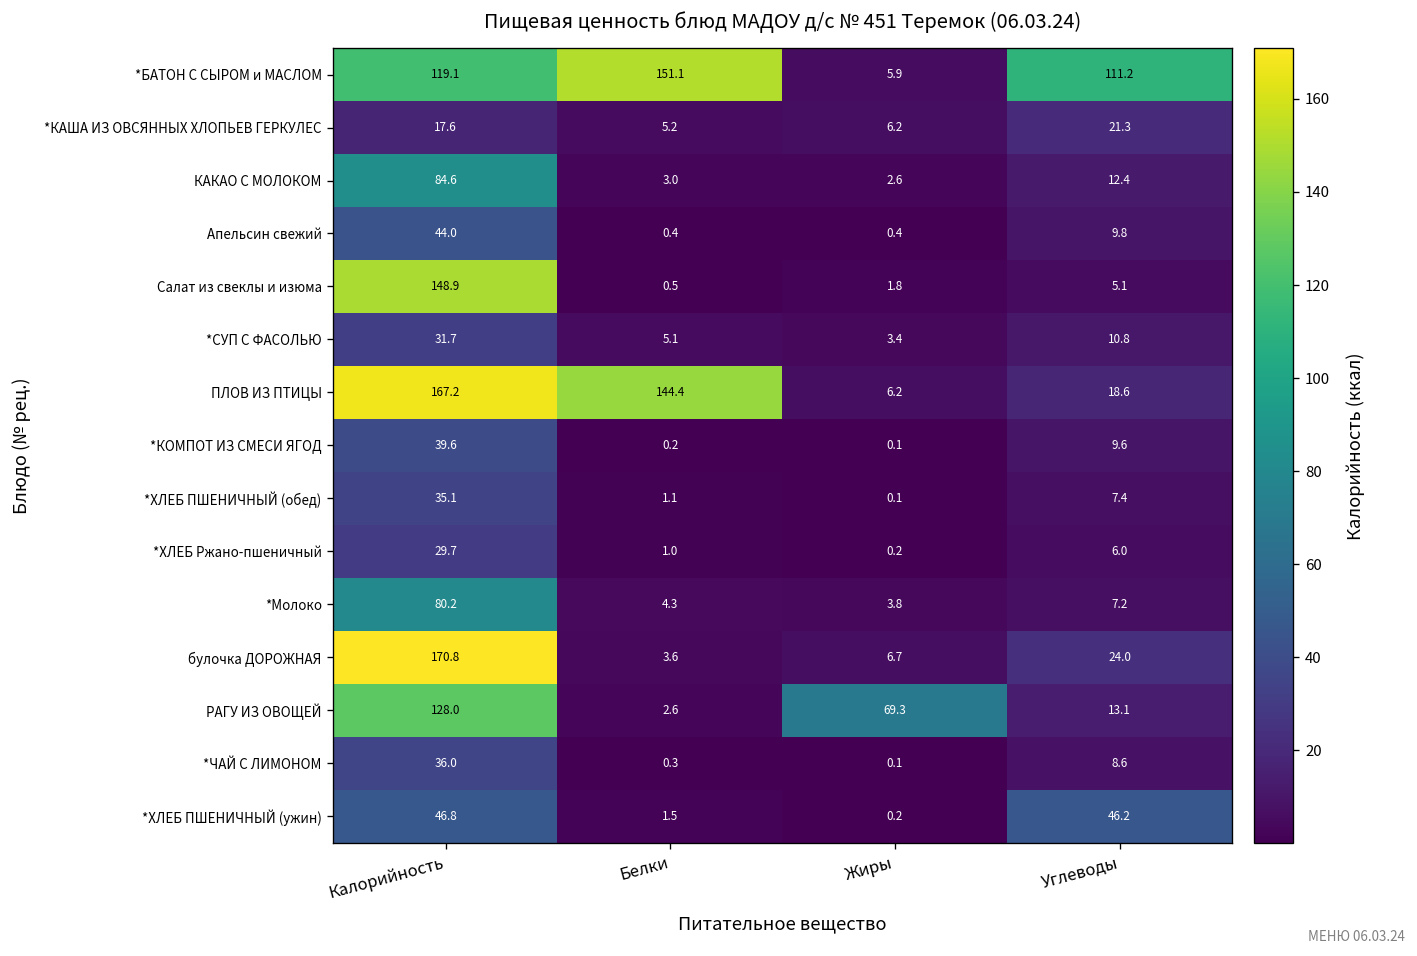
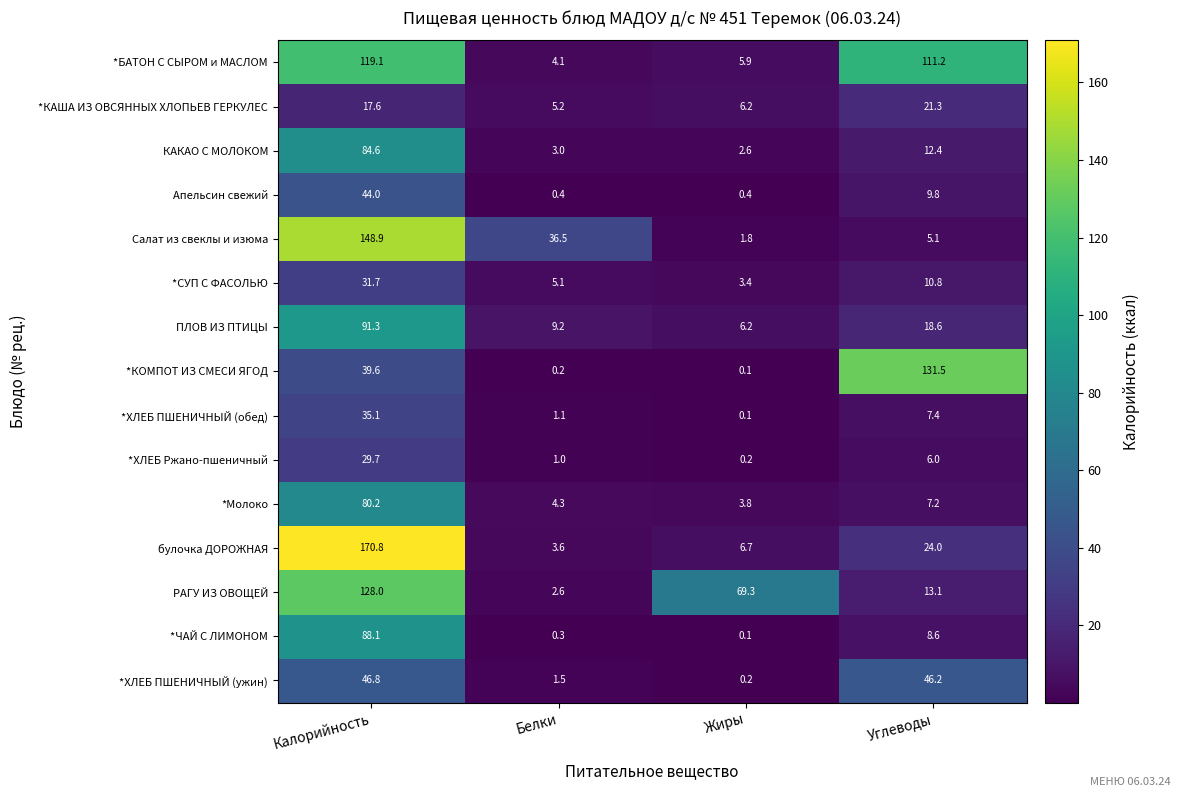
*БАТОН С СЫРОМ и МАСЛОМ, Белки: 151.1 -> 4.1
Салат из свеклы и изюма, Белки: 0.5 -> 36.5
ПЛОВ ИЗ ПТИЦЫ, Калорийность: 167.2 -> 91.3
ПЛОВ ИЗ ПТИЦЫ, Белки: 144.4 -> 9.2
*КОМПОТ ИЗ СМЕСИ ЯГОД, Углеводы: 9.6 -> 131.5
*ЧАЙ С ЛИМОНОМ, Калорийность: 36.0 -> 88.1
